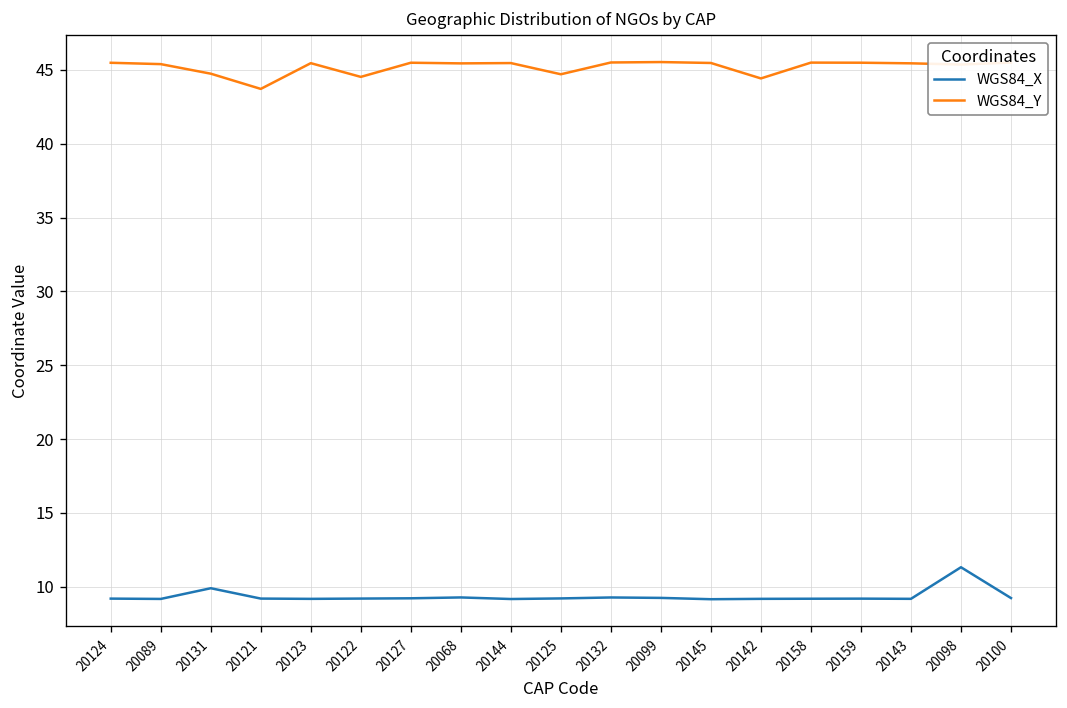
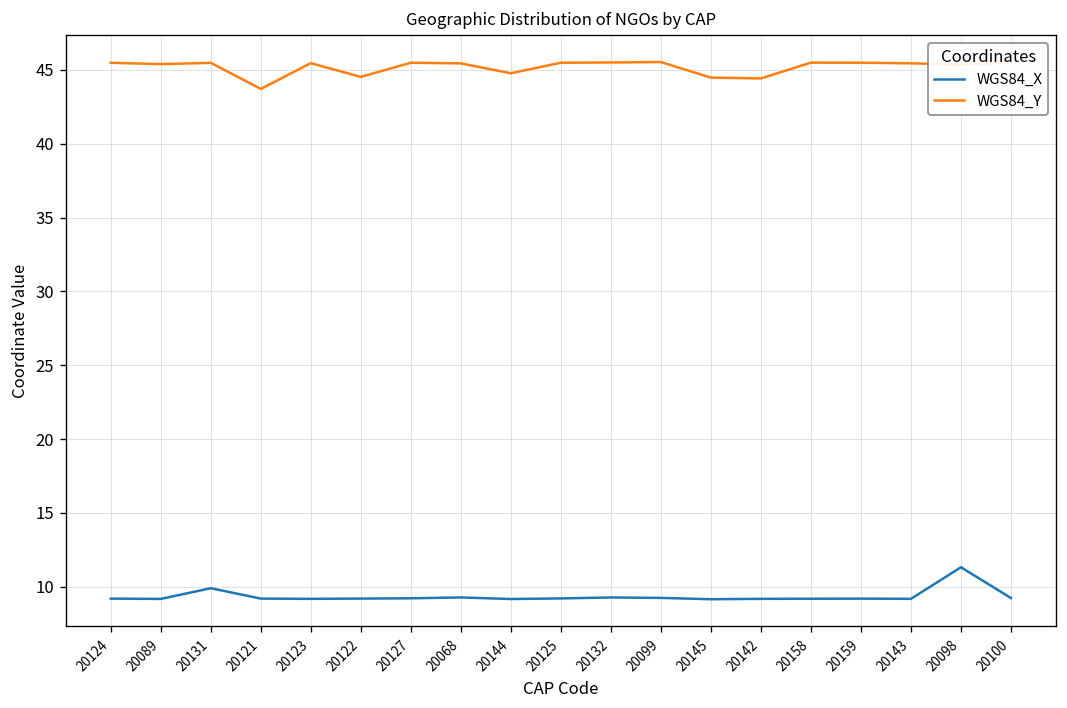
WGS84_Y, 20131: 44.7 -> 45.5
WGS84_Y, 20144: 45.5 -> 44.8
WGS84_Y, 20125: 44.7 -> 45.5
WGS84_Y, 20145: 45.5 -> 44.5
